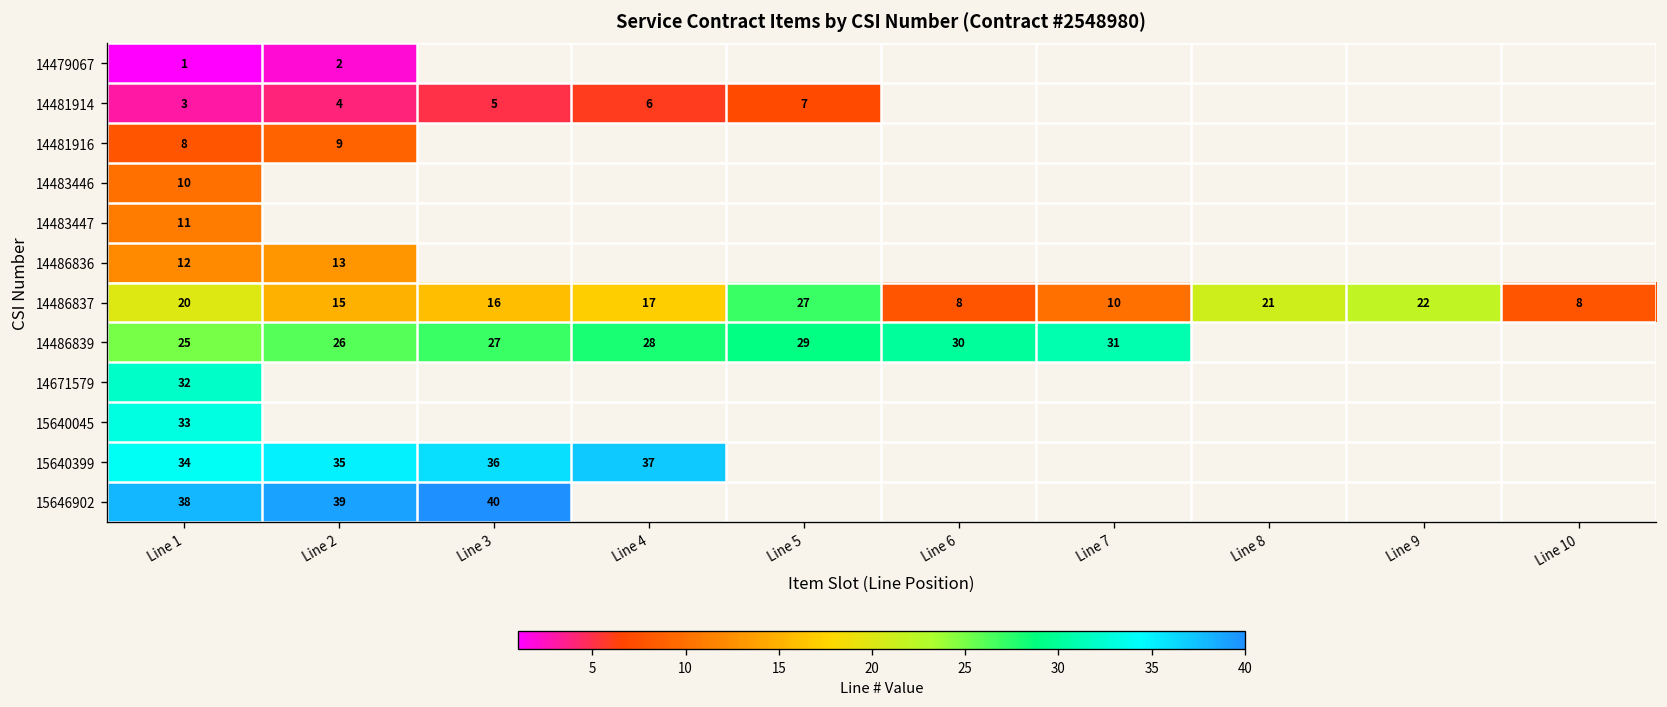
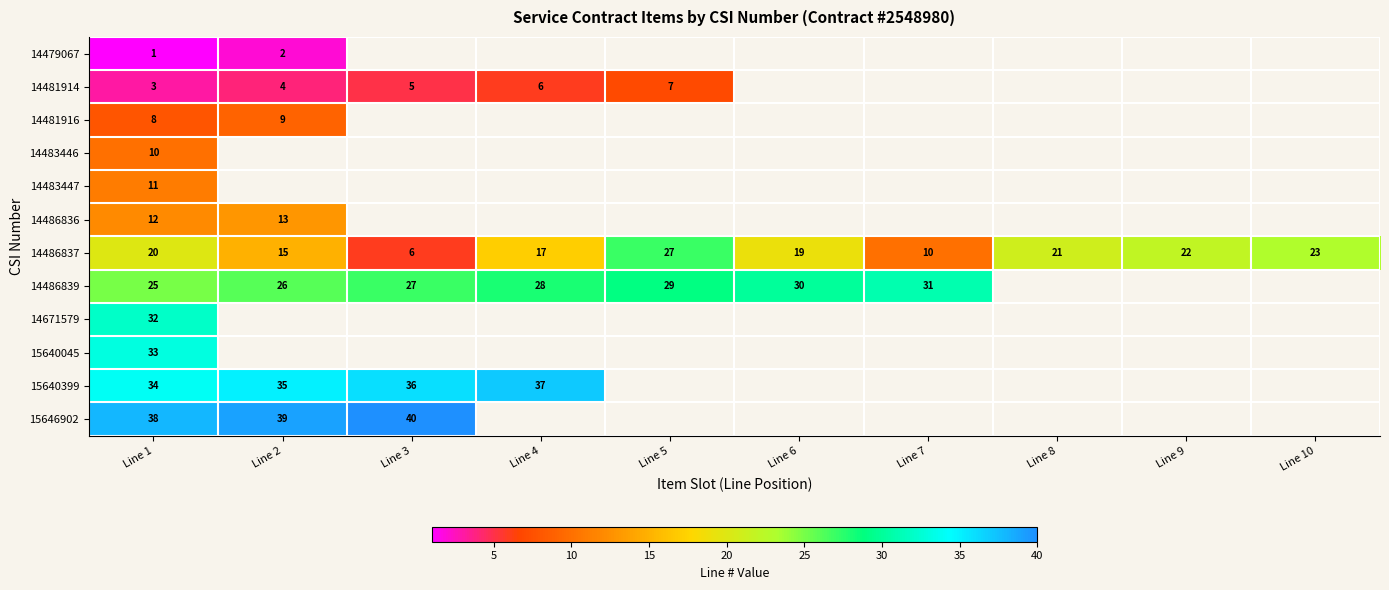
14486837, Line 3: 16 -> 6
14486837, Line 6: 8 -> 19
14486837, Line 10: 8 -> 23
